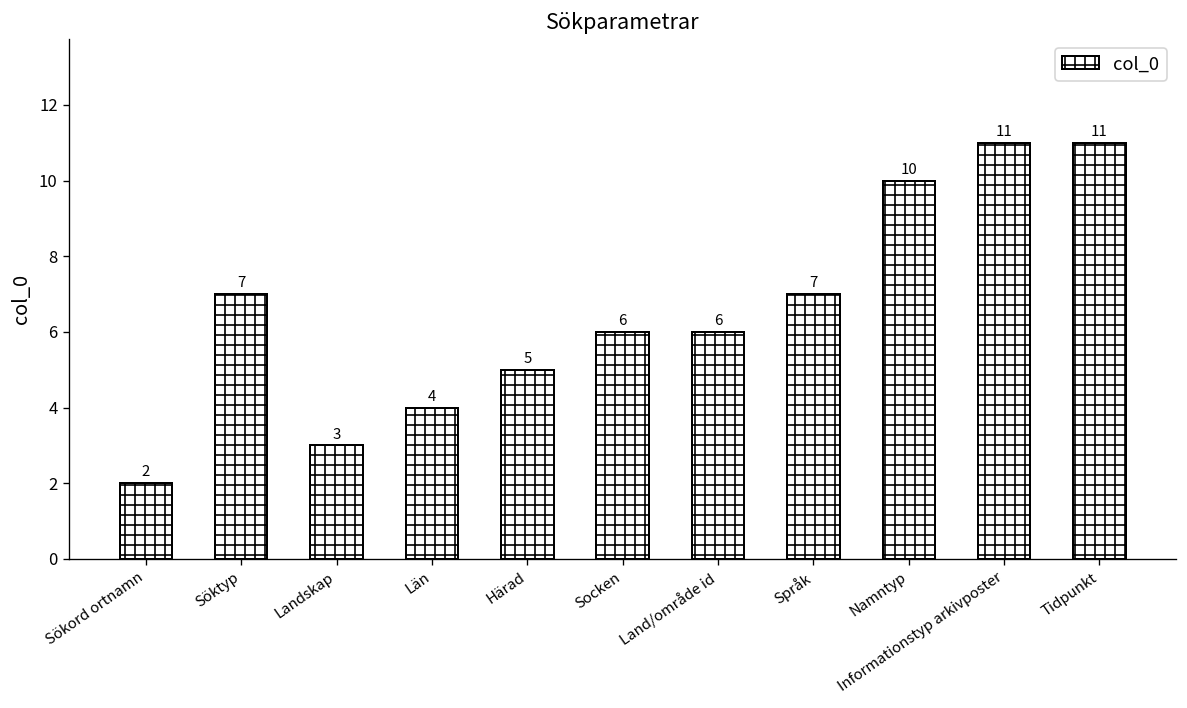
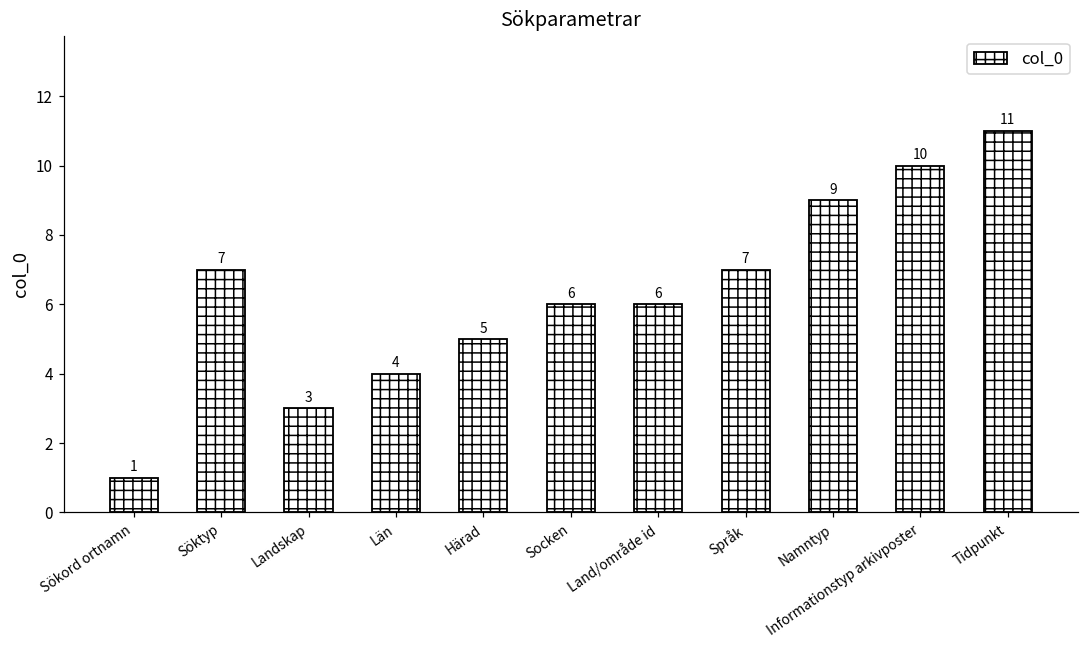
Sökord ortnamn: 2 -> 1
Namntyp: 10 -> 9
Informationstyp arkivposter: 11 -> 10
